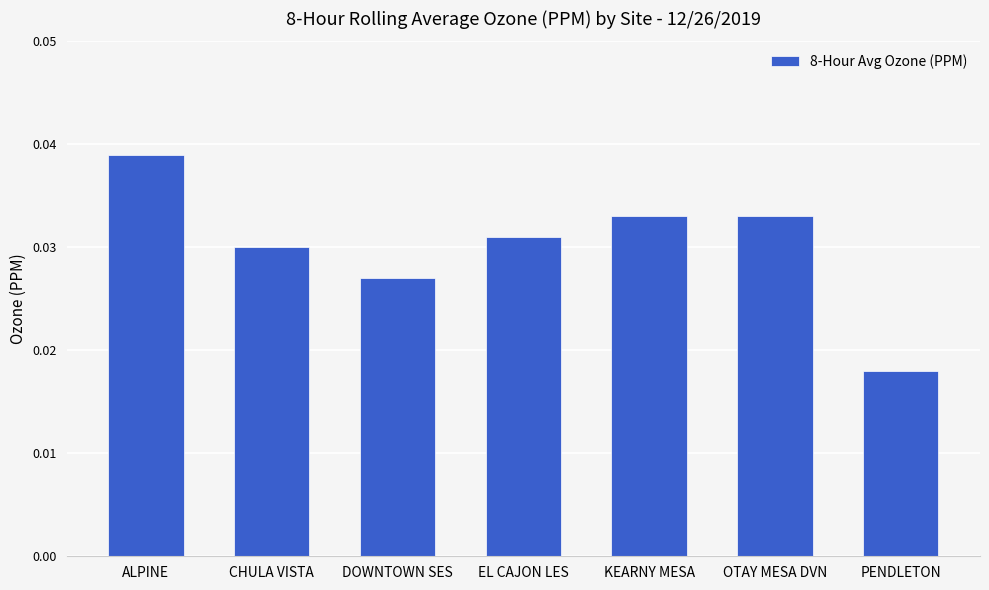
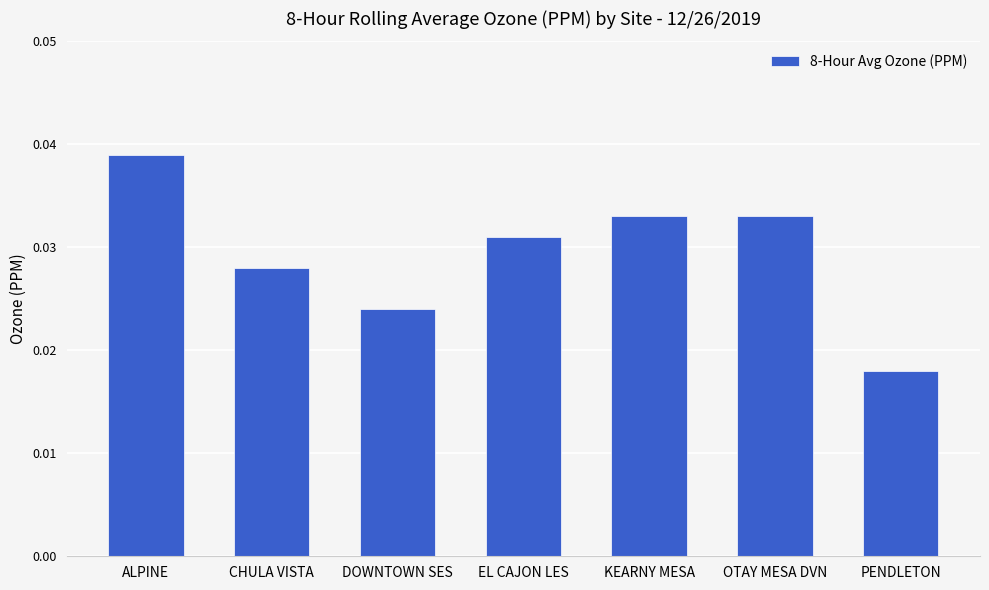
CHULA VISTA: 0.030 -> 0.028
DOWNTOWN SES: 0.027 -> 0.024
